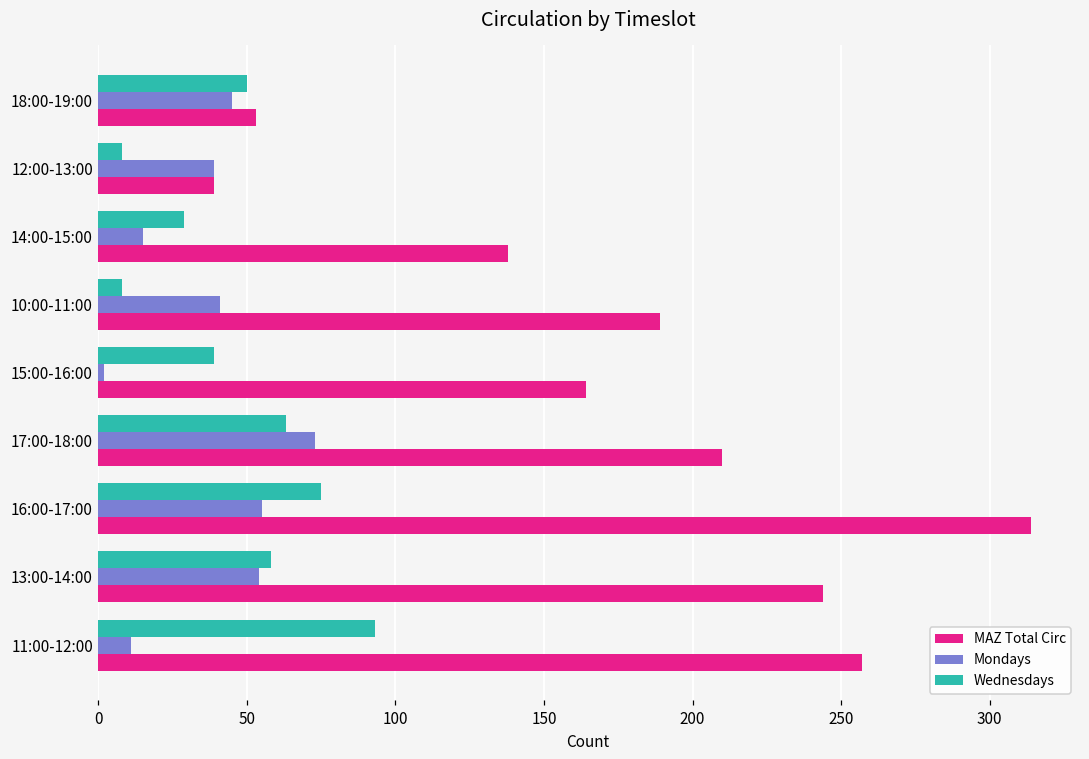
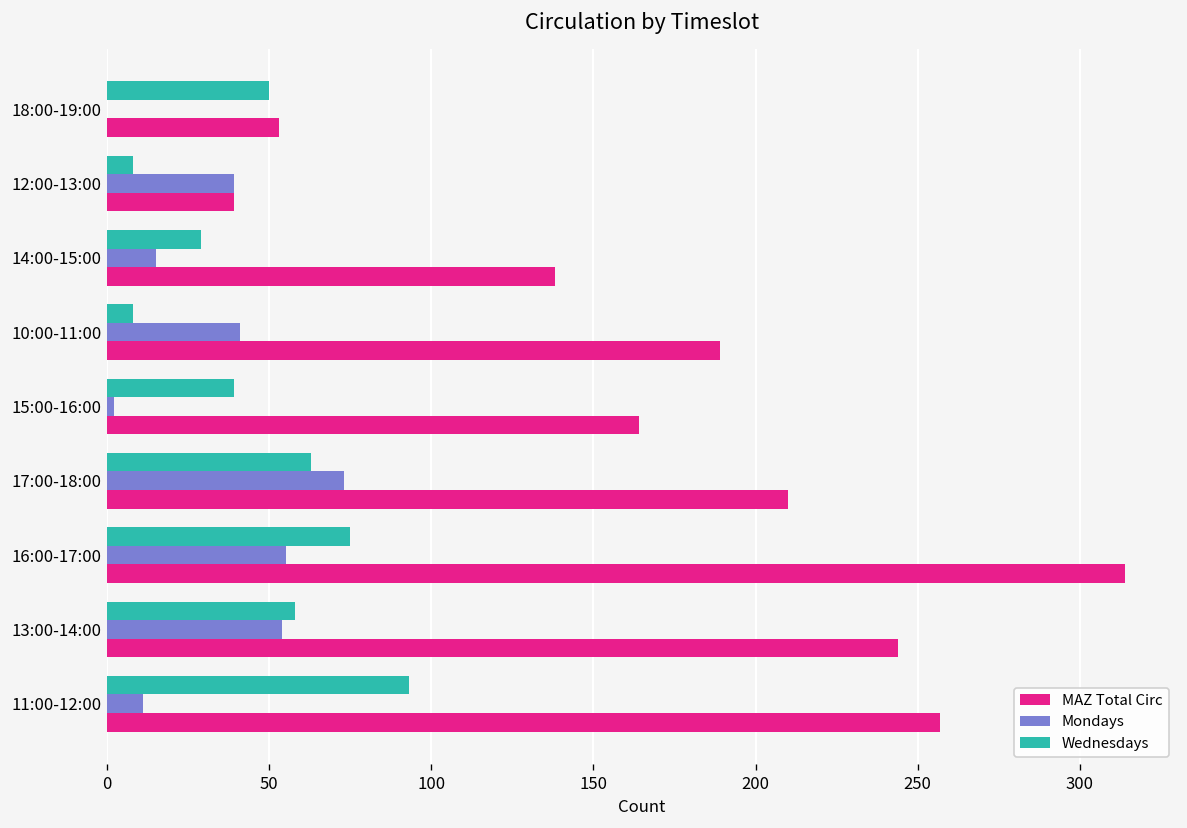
Mondays, 18:00-19:00: 45 -> 0
